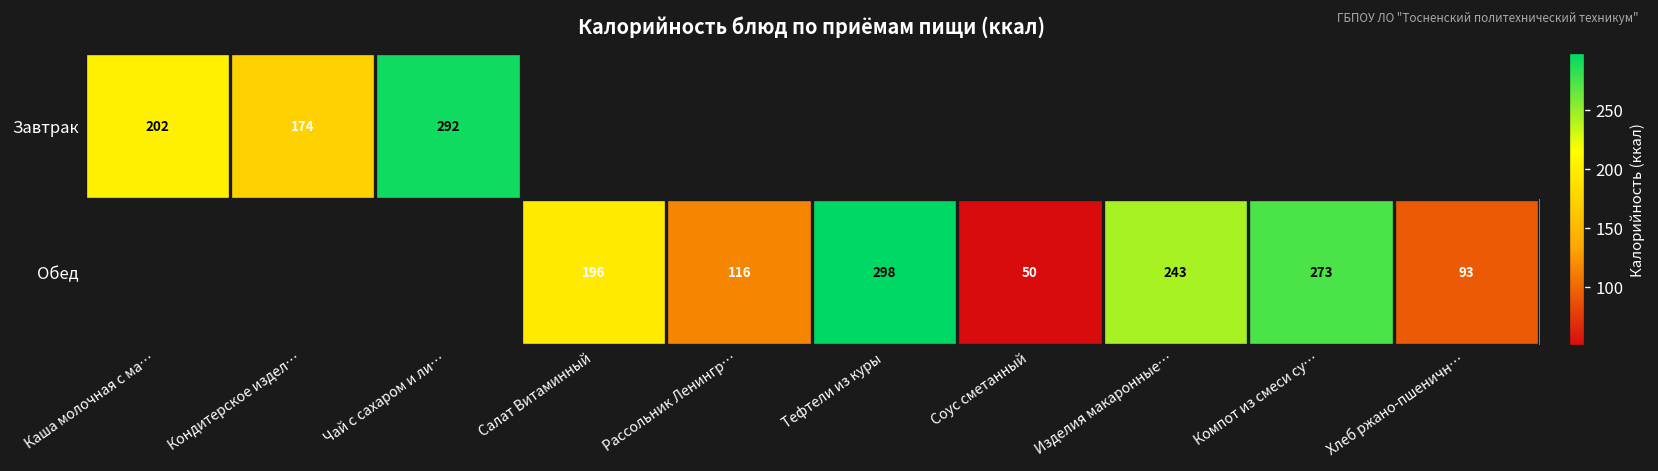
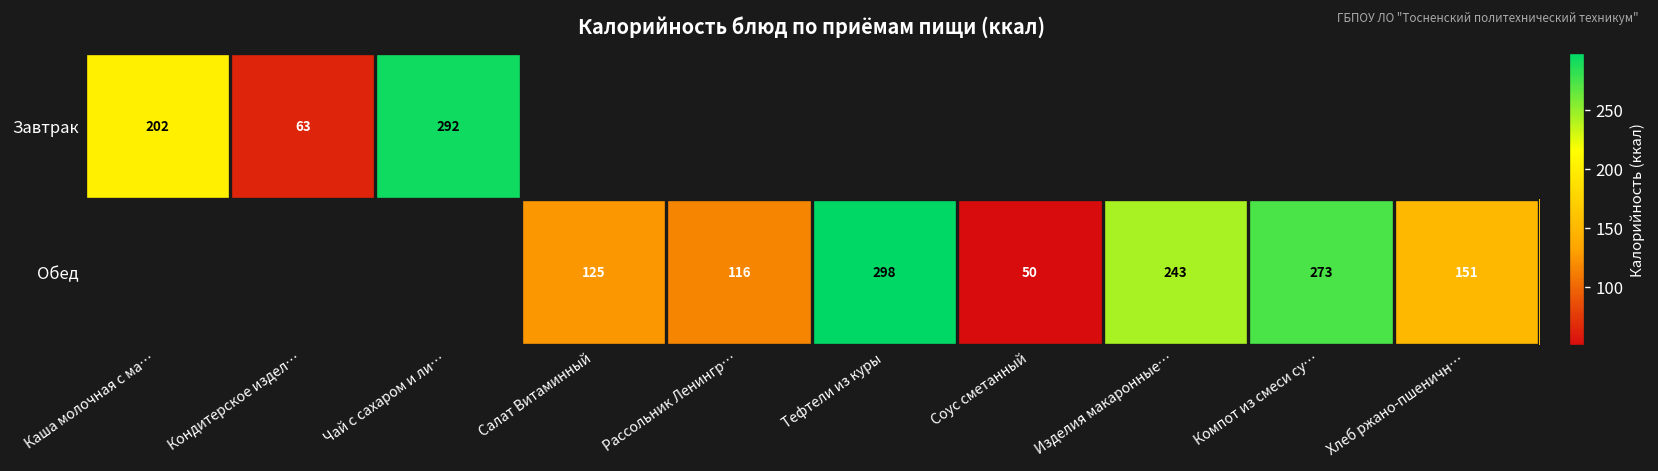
Завтрак, Кондитерское издел…: 174 -> 63
Обед, Салат Витаминный: 196 -> 125
Обед, Хлеб ржано-пшеничн…: 93 -> 151
